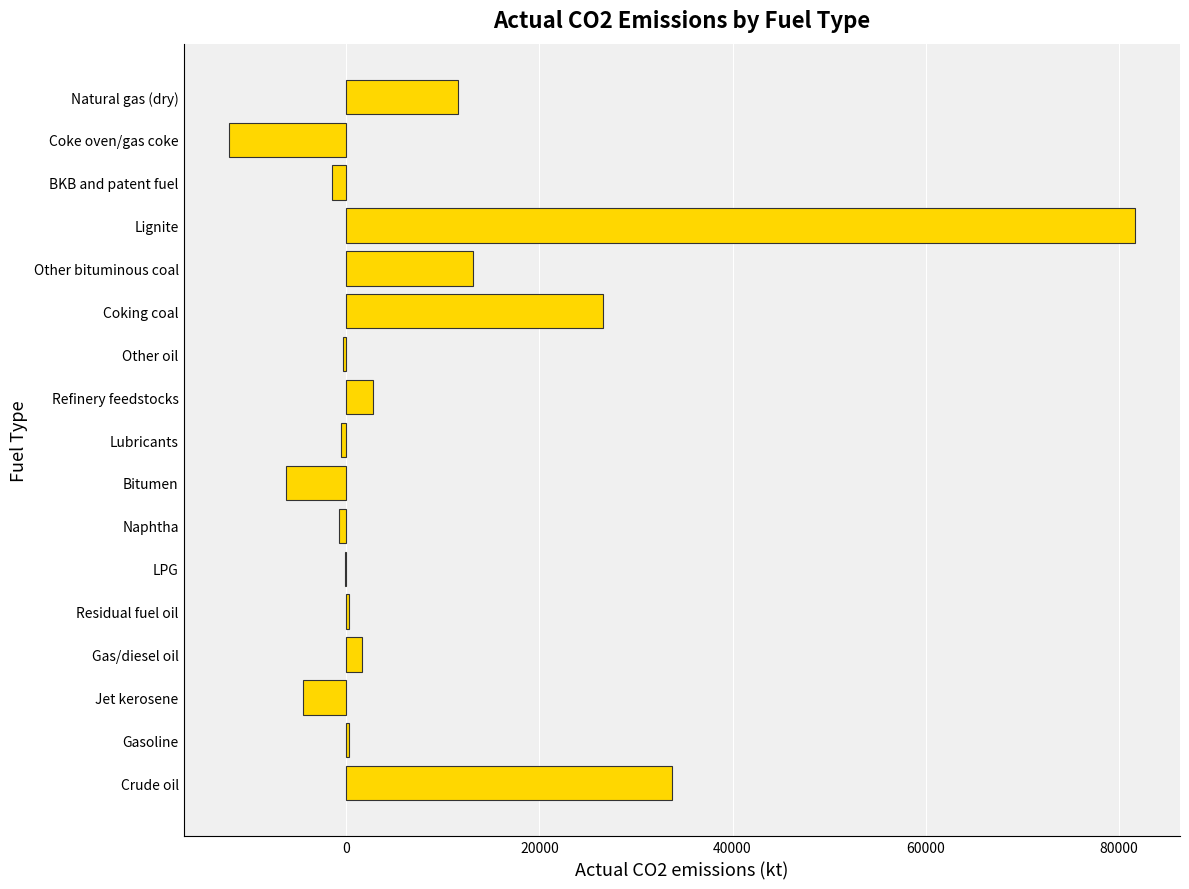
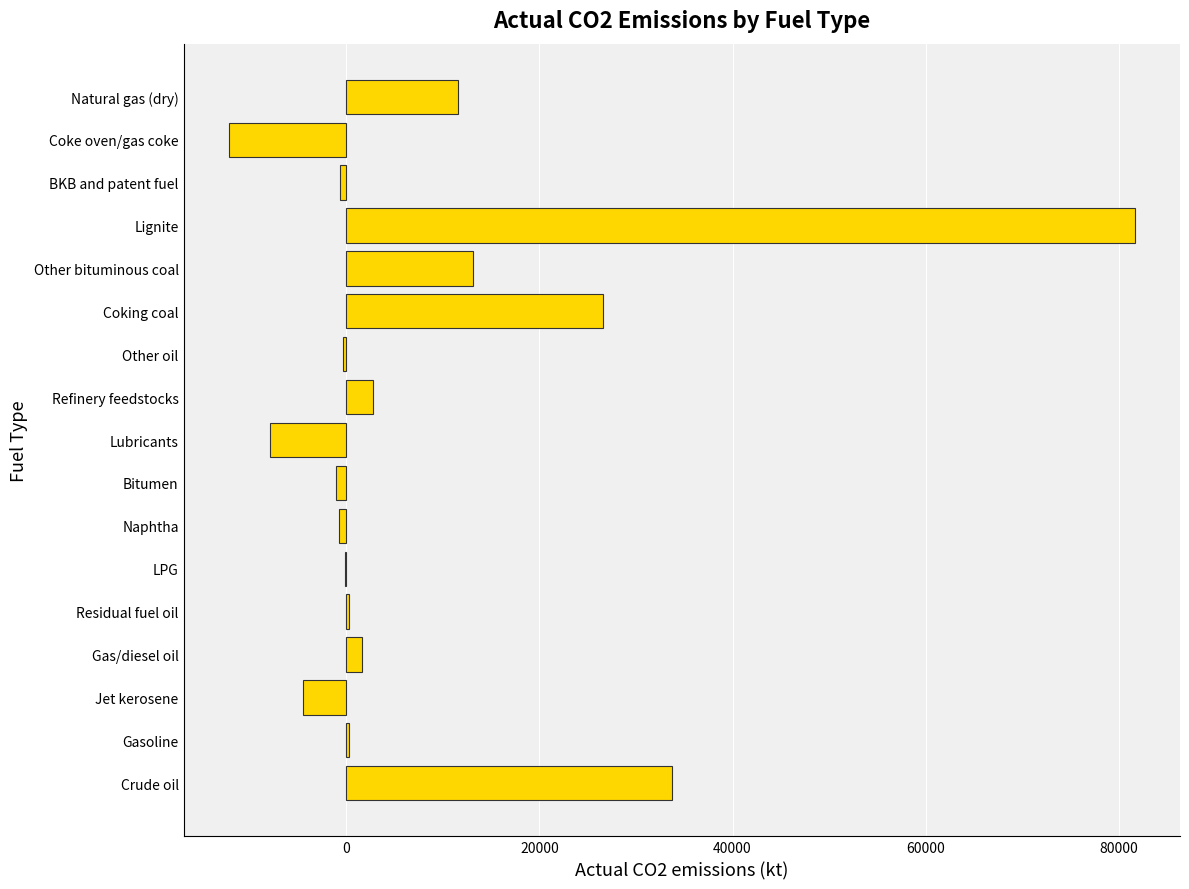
BKB and patent fuel: -1500 -> -600
Lubricants: -1000 -> -8000
Bitumen: -6000 -> -1000
